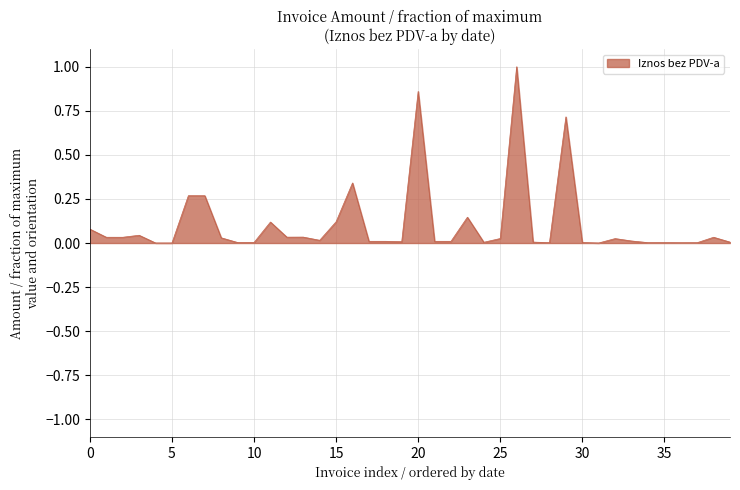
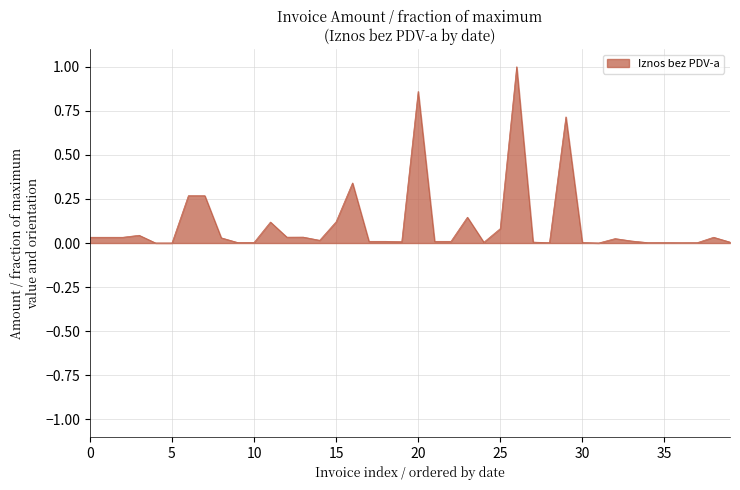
0: 0.08 -> 0.03
25: 0.03 -> 0.08
